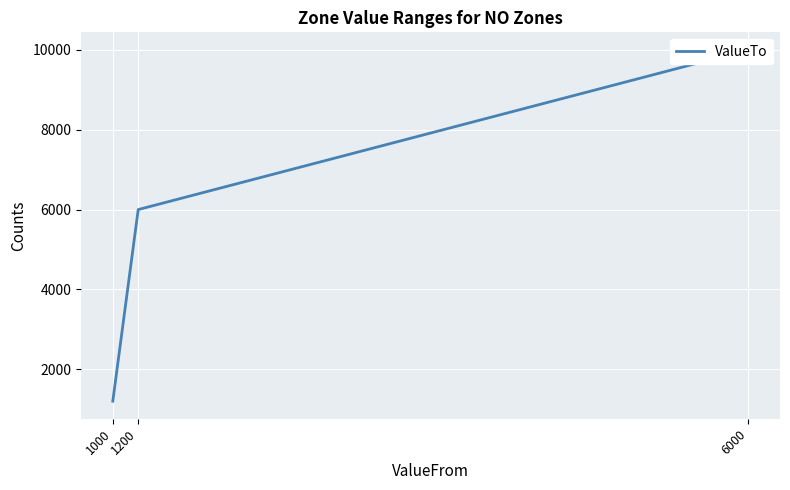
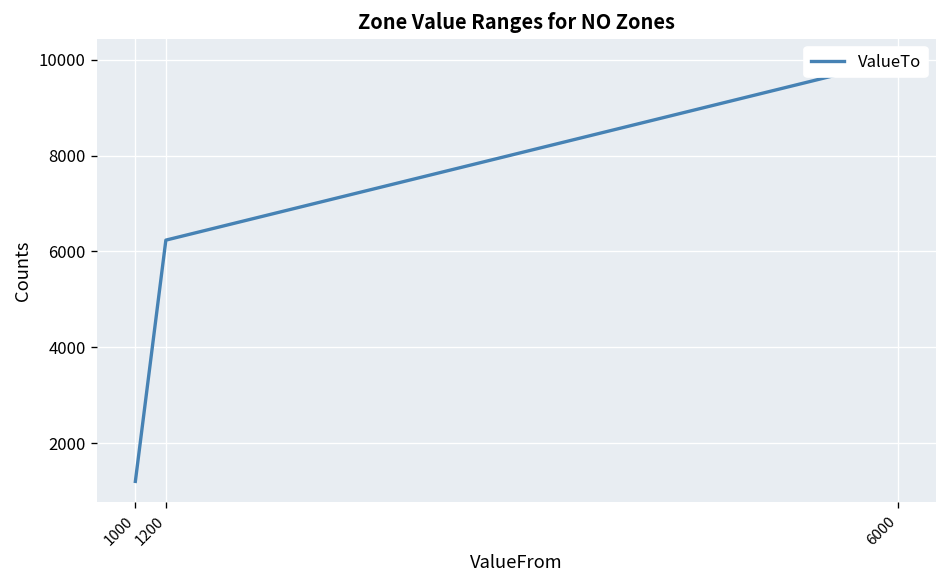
1200: 6000 -> 6200
